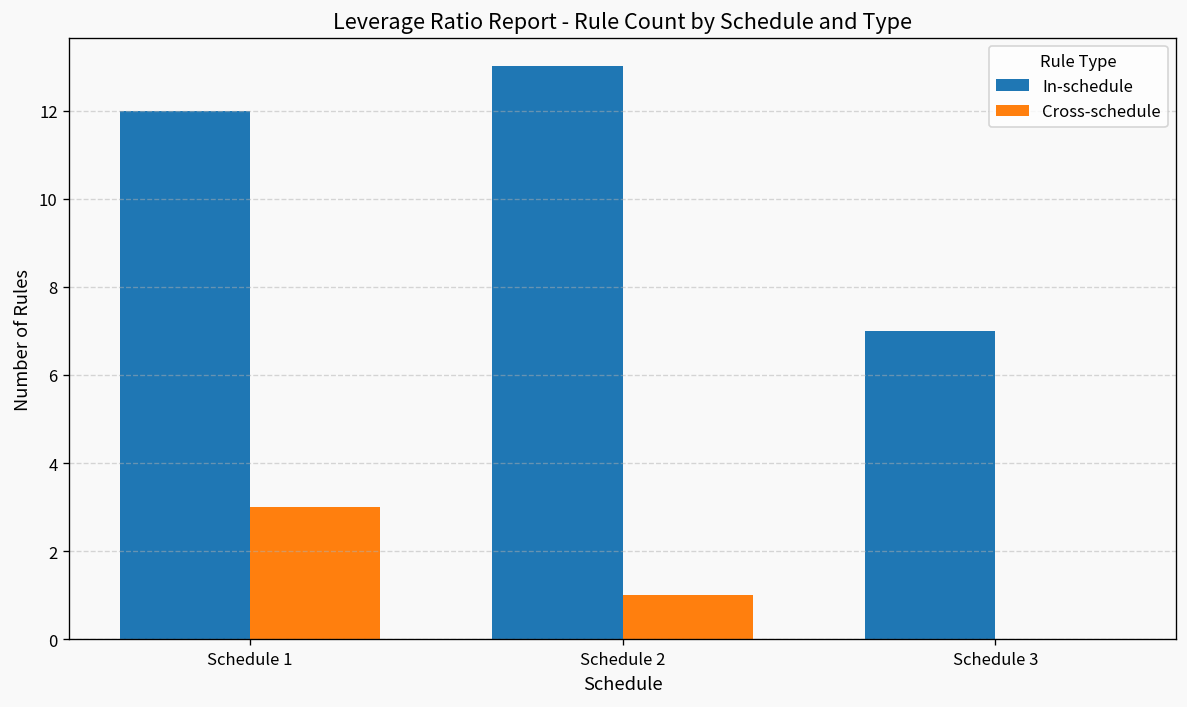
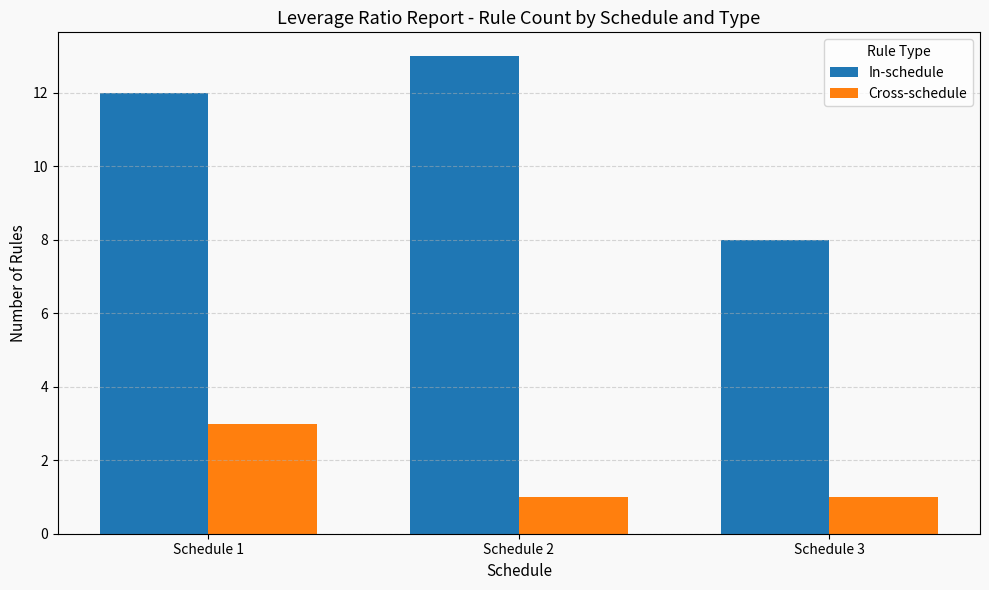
In-schedule, Schedule 3: 7 -> 8
Cross-schedule, Schedule 3: 0 -> 1
